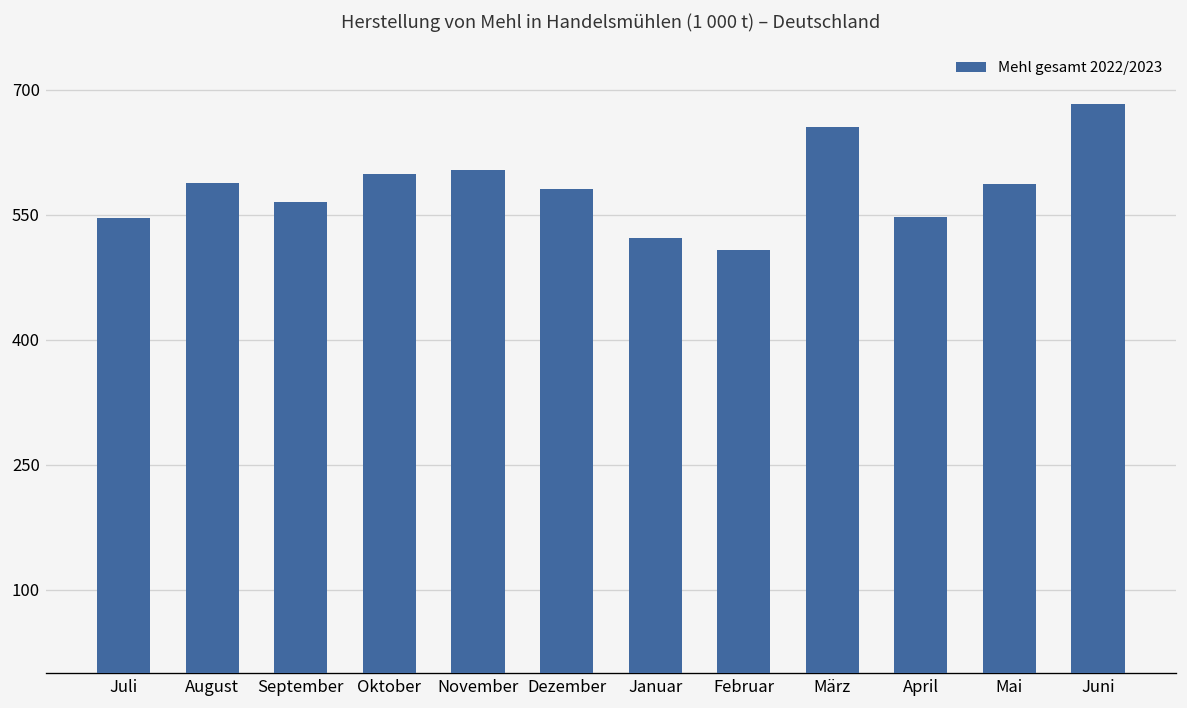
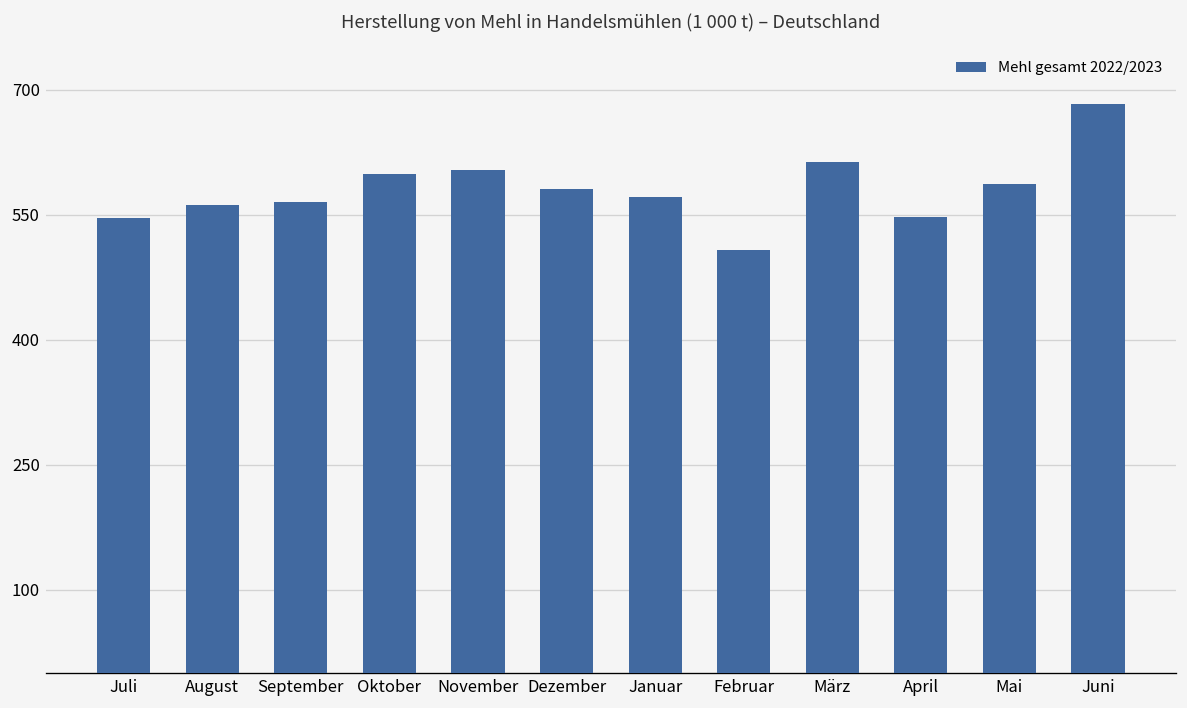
August: 590 -> 560
Januar: 520 -> 570
März: 650 -> 610
